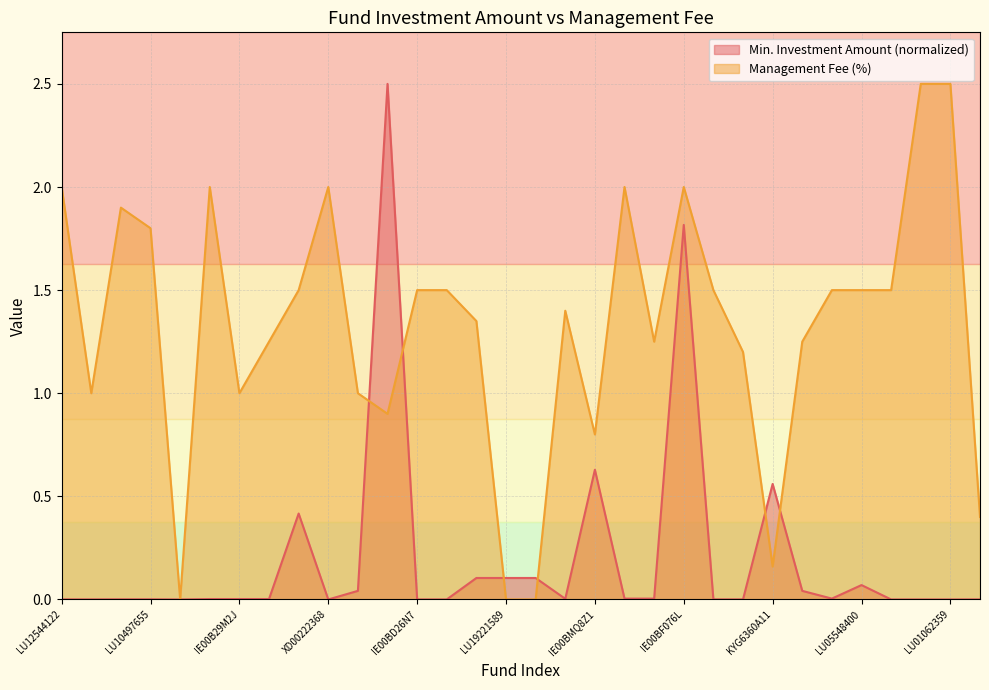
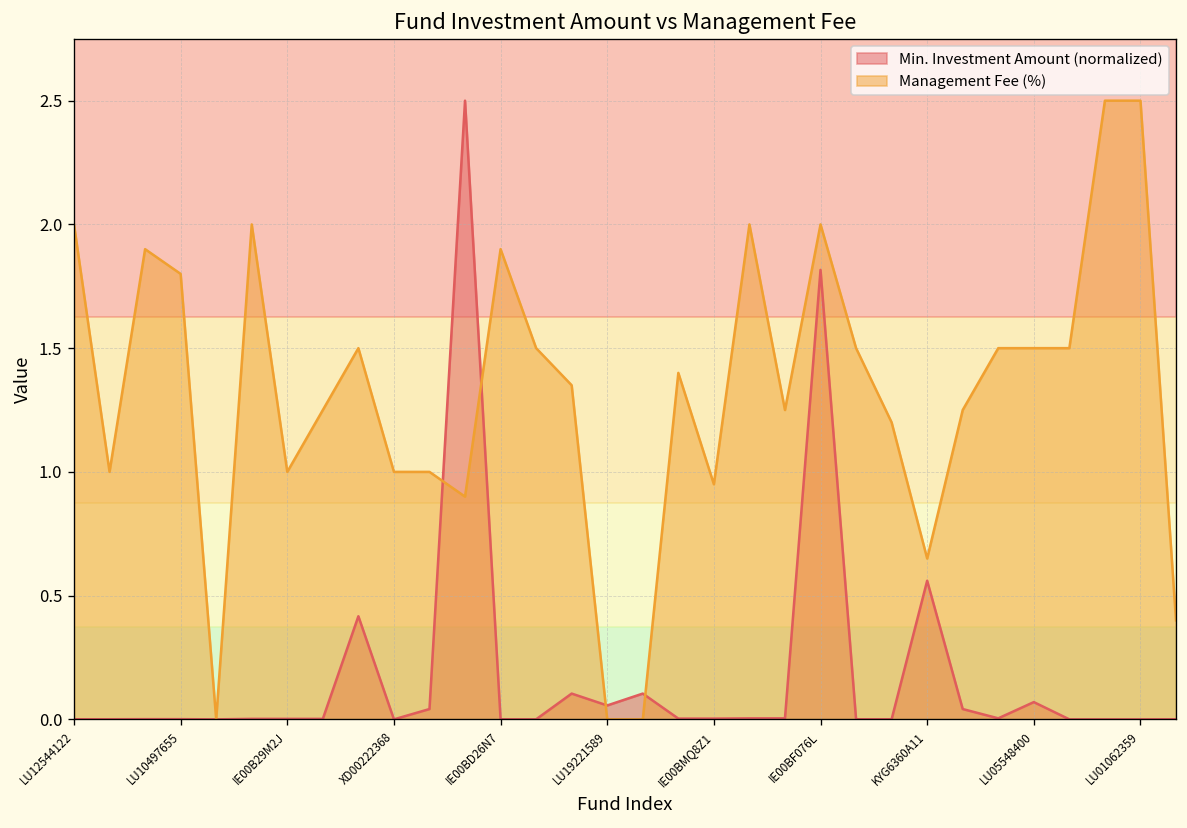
Management Fee (%), XD00222368: 2 -> 1
Management Fee (%), IE00BD26N7: 1.5 -> 1.9
Min. Investment Amount (normalized), LU19221589: 0.10 -> 0.06
Min. Investment Amount (normalized), IE00BMQ8Z1: 0.63 -> 0.00
Management Fee (%), IE00BMQ8Z1: 0.80 -> 0.95
Management Fee (%), KYG6360A11: 0.16 -> 0.65
